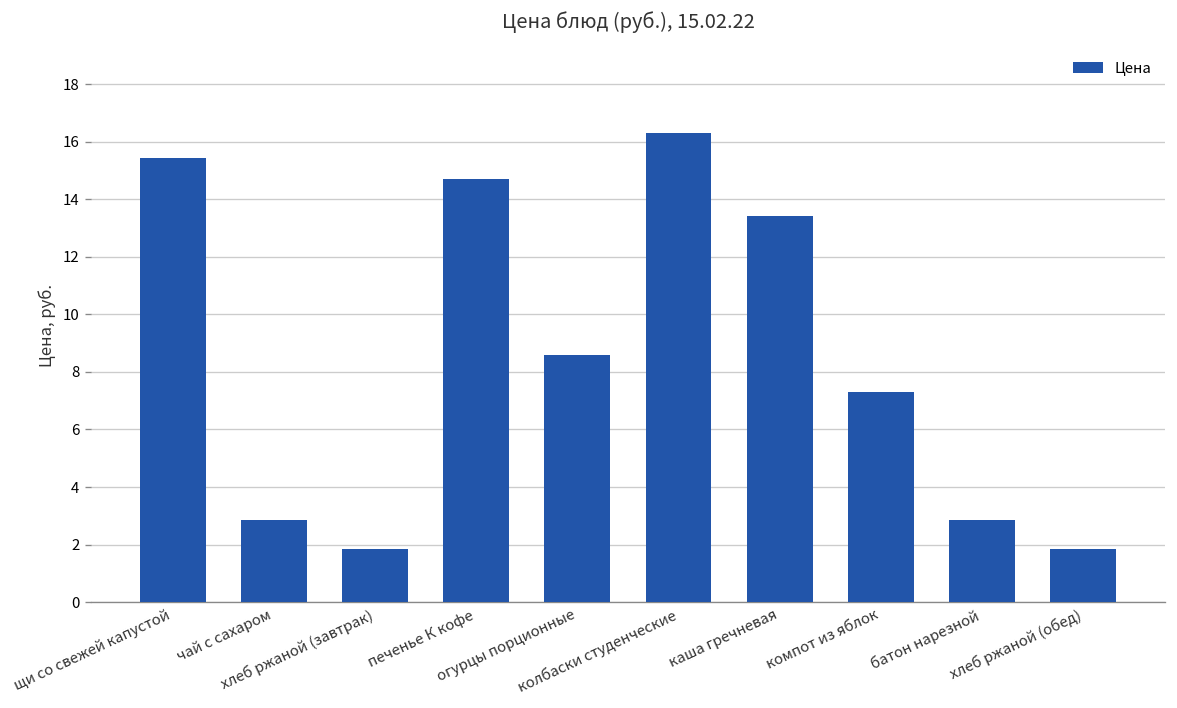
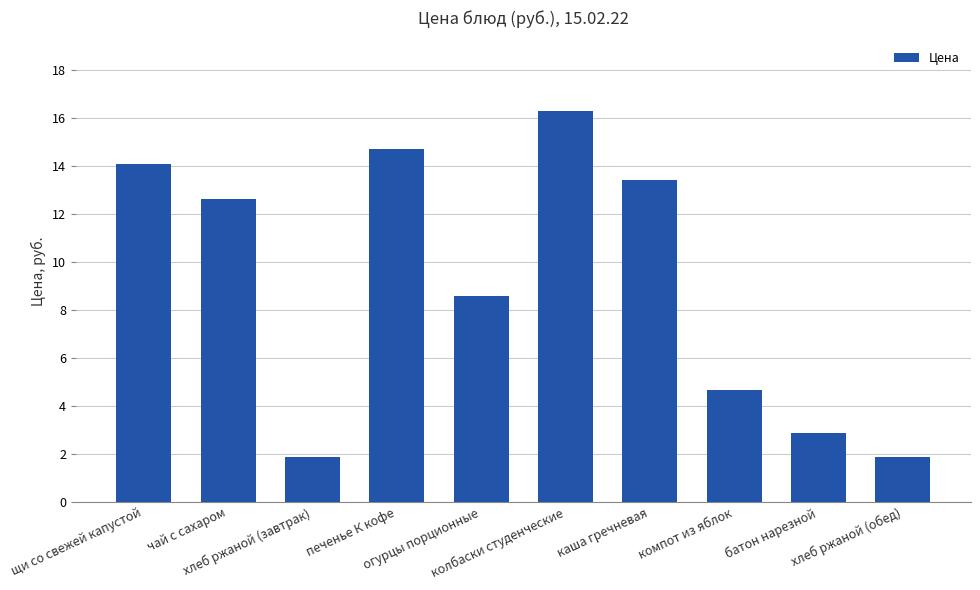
щи со свежей капустой: 15.4 -> 14.1
чай с сахаром: 2.9 -> 12.6
компот из яблок: 7.3 -> 4.7
